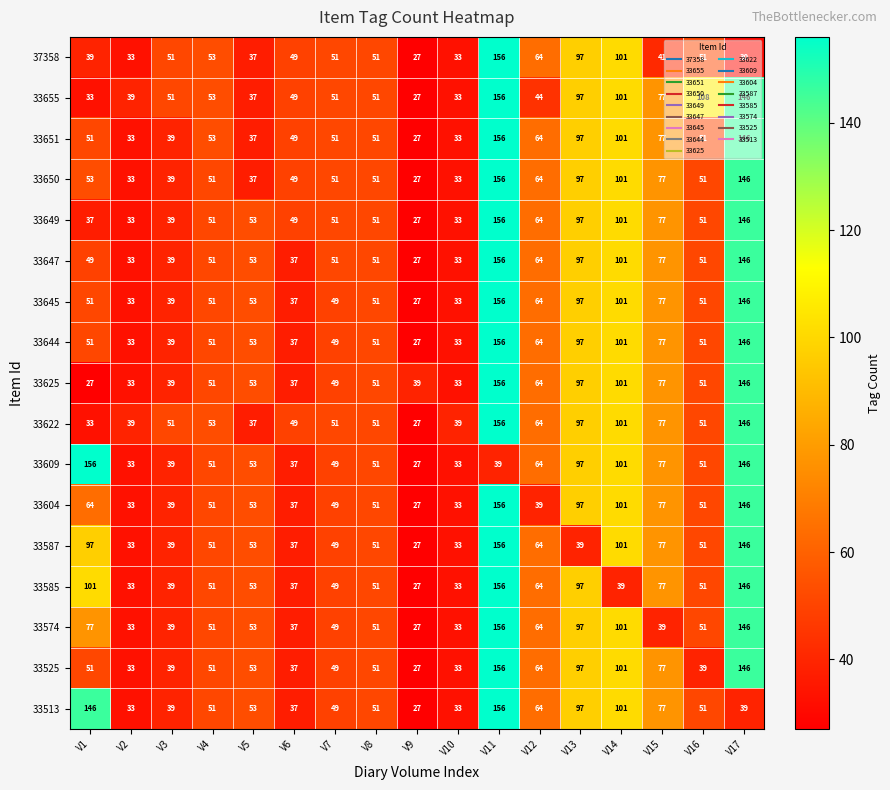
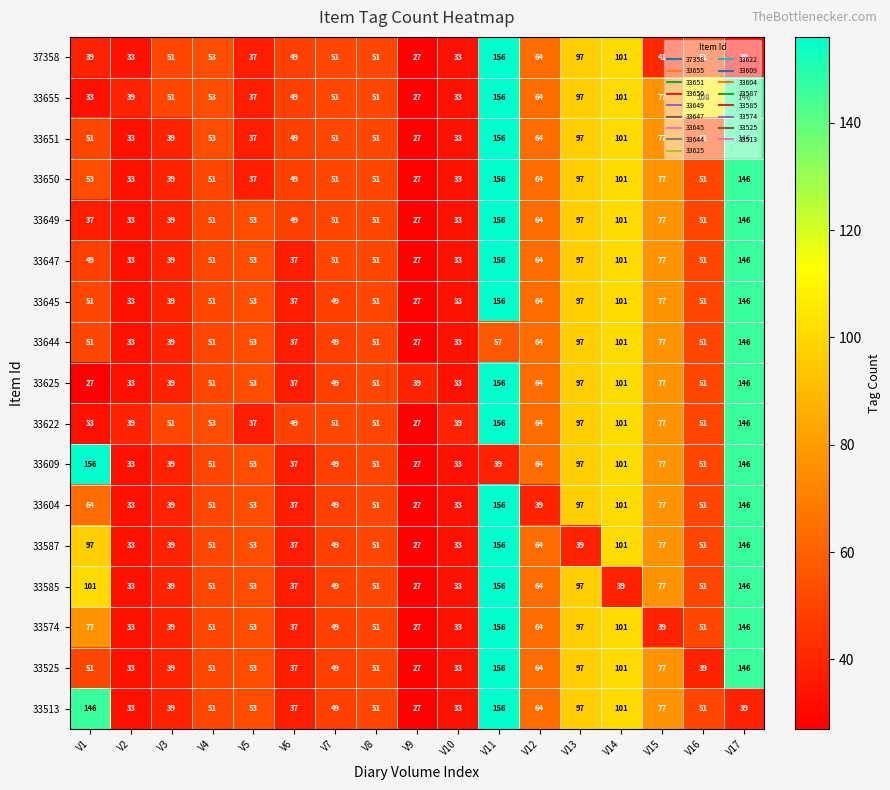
33655, V12: 44 -> 64
33644, V11: 156 -> 57
